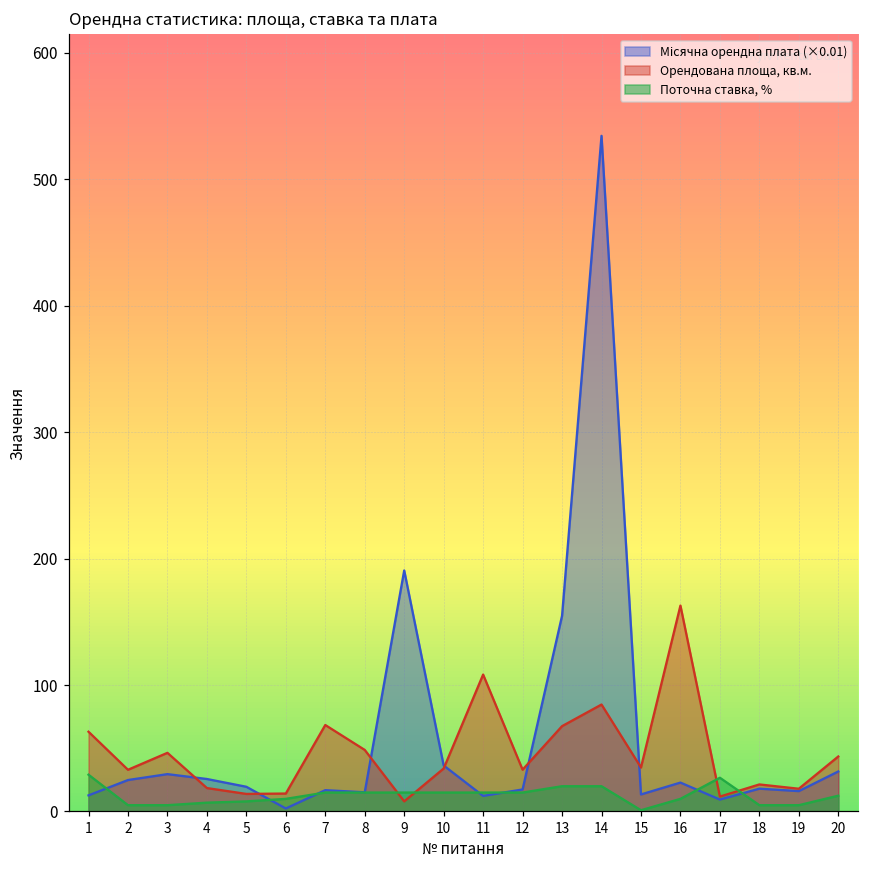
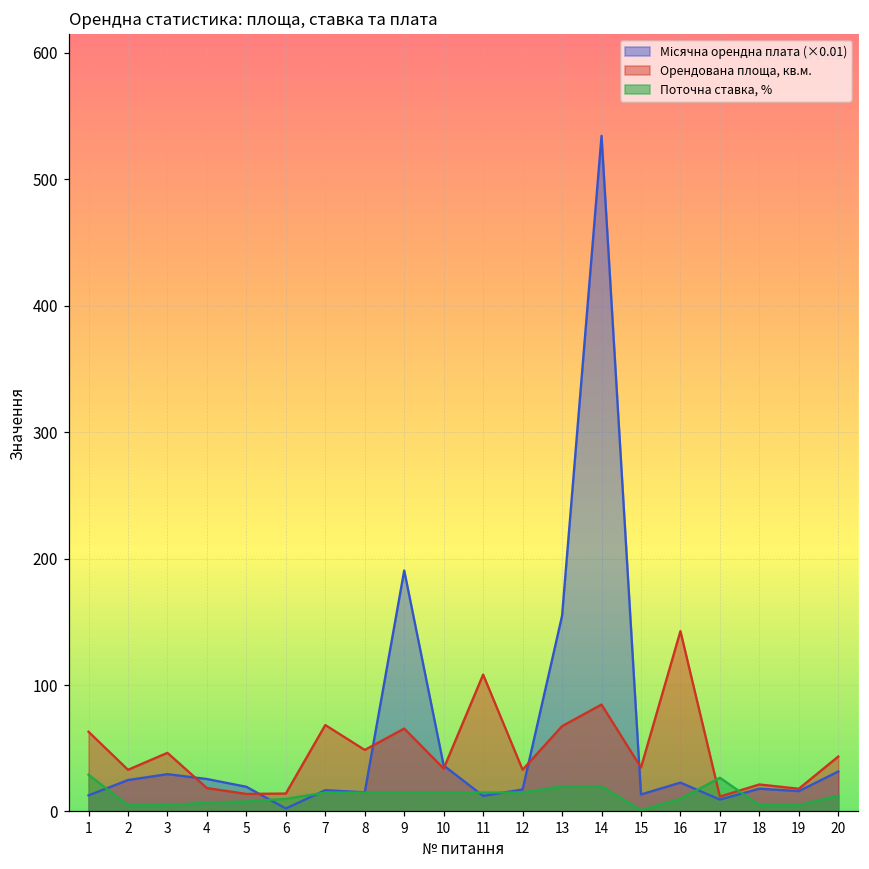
Орендована площа, кв.м., 9: 8 -> 66
Орендована площа, кв.м., 16: 163 -> 143
